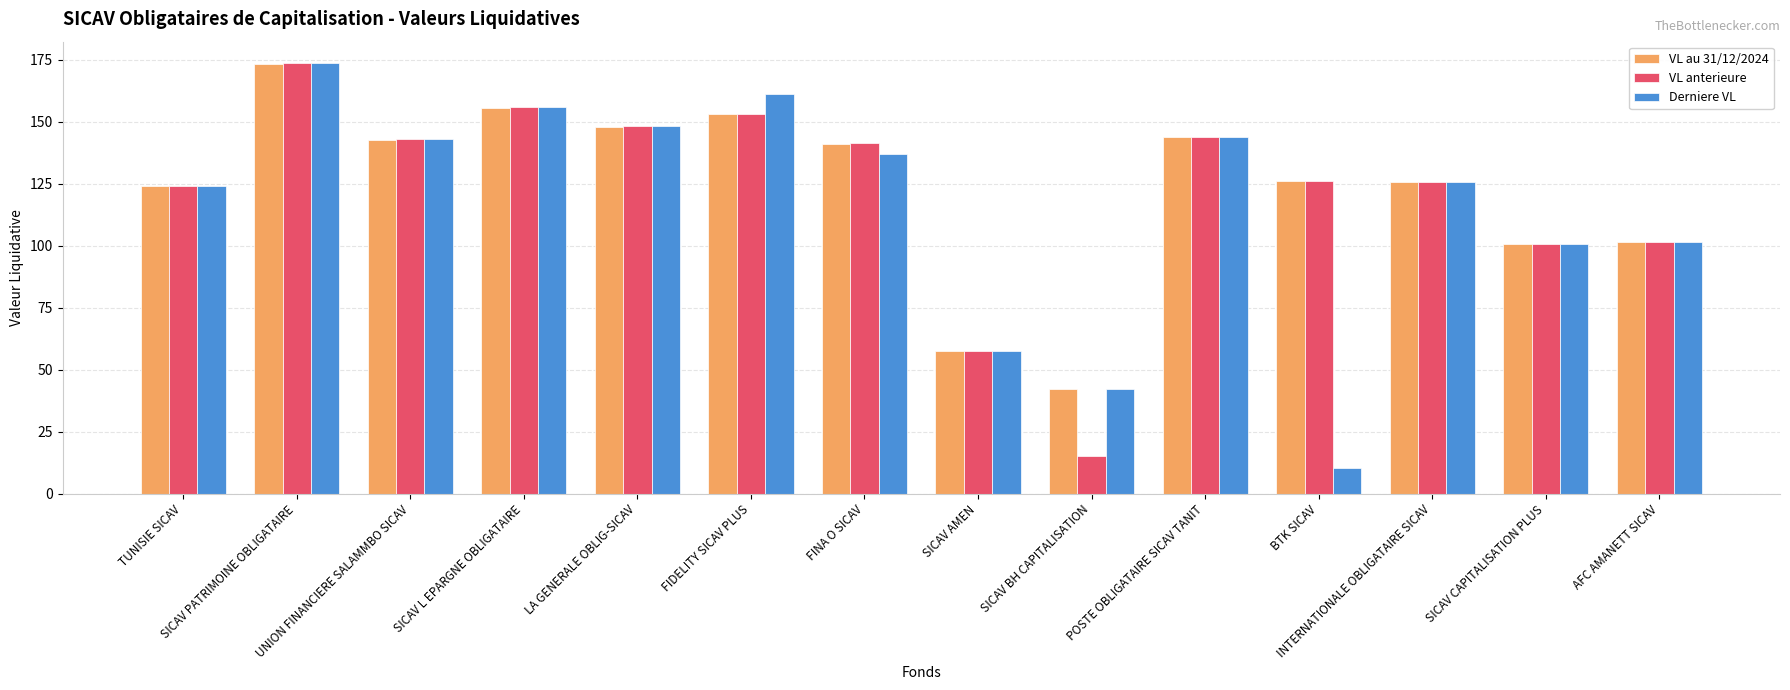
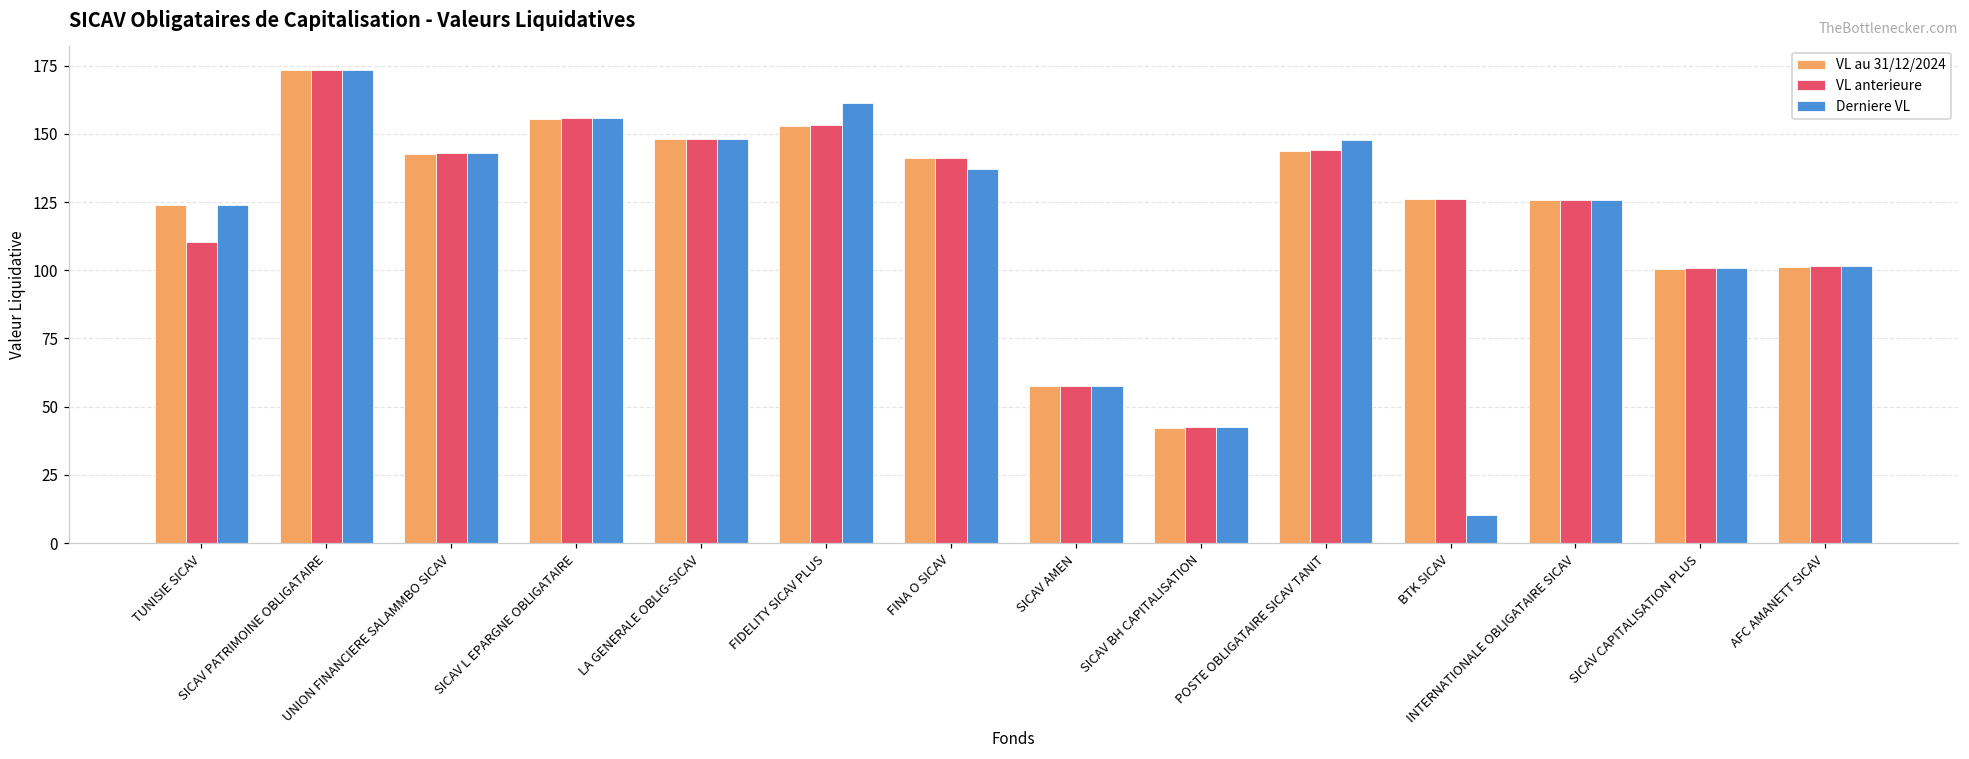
VL anterieure, TUNISIE SICAV: 124 -> 110
VL anterieure, SICAV BH CAPITALISATION: 15 -> 42
Derniere VL, POSTE OBLIGATAIRE SICAV TANIT: 144 -> 148
